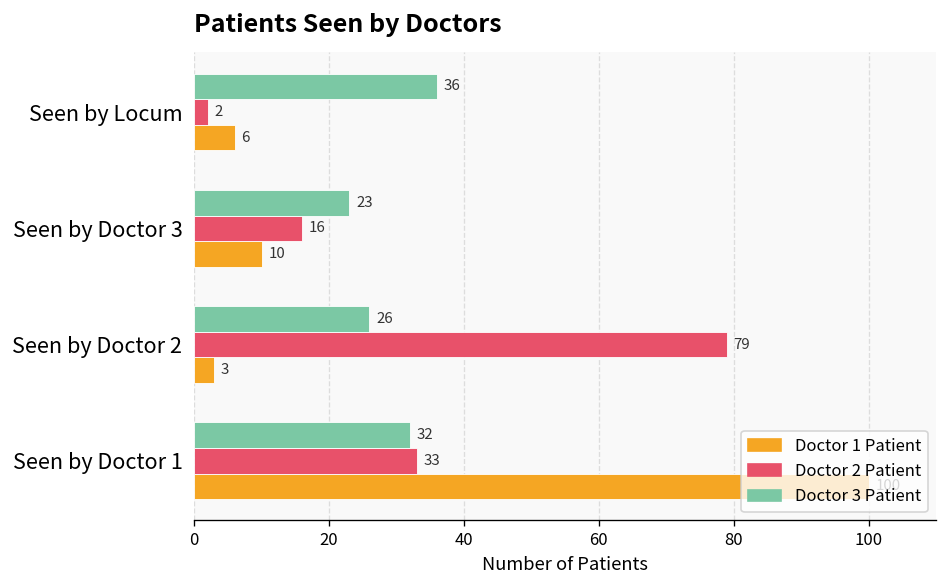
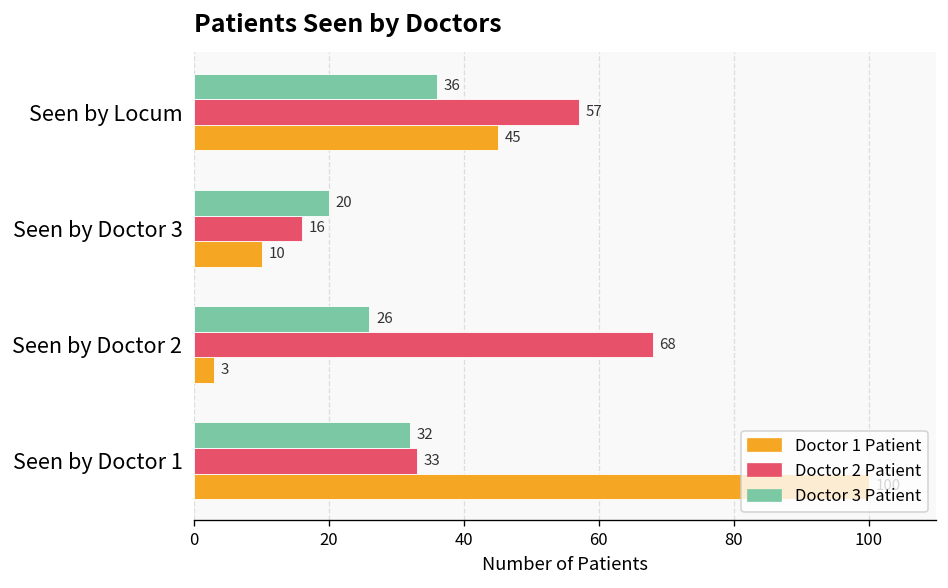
Doctor 2 Patient, Seen by Locum: 2 -> 57
Doctor 1 Patient, Seen by Locum: 6 -> 45
Doctor 3 Patient, Seen by Doctor 3: 23 -> 20
Doctor 2 Patient, Seen by Doctor 2: 79 -> 68
